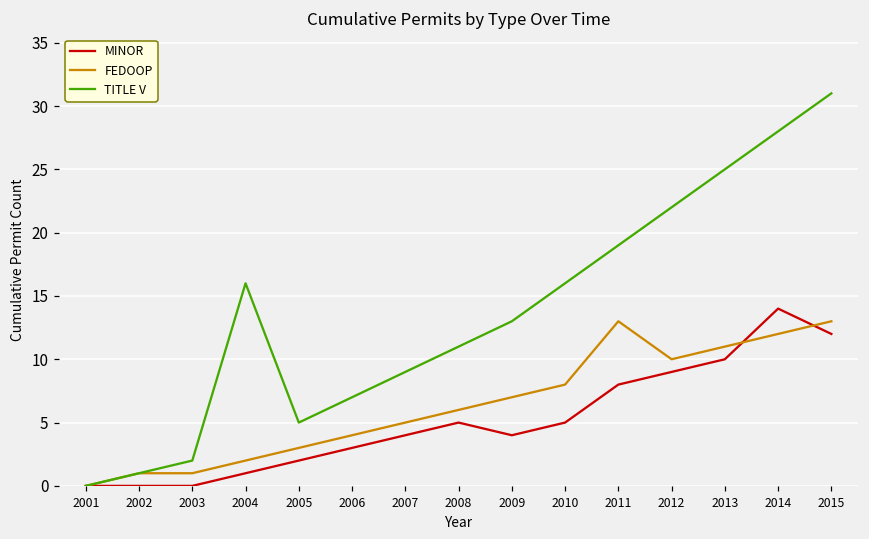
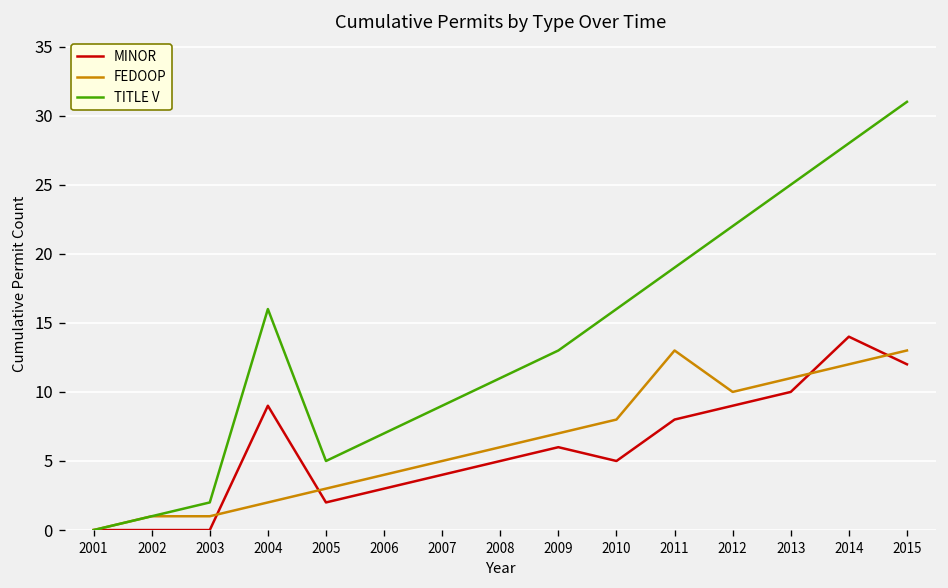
MINOR, 2004: 1 -> 9
MINOR, 2009: 4 -> 6
